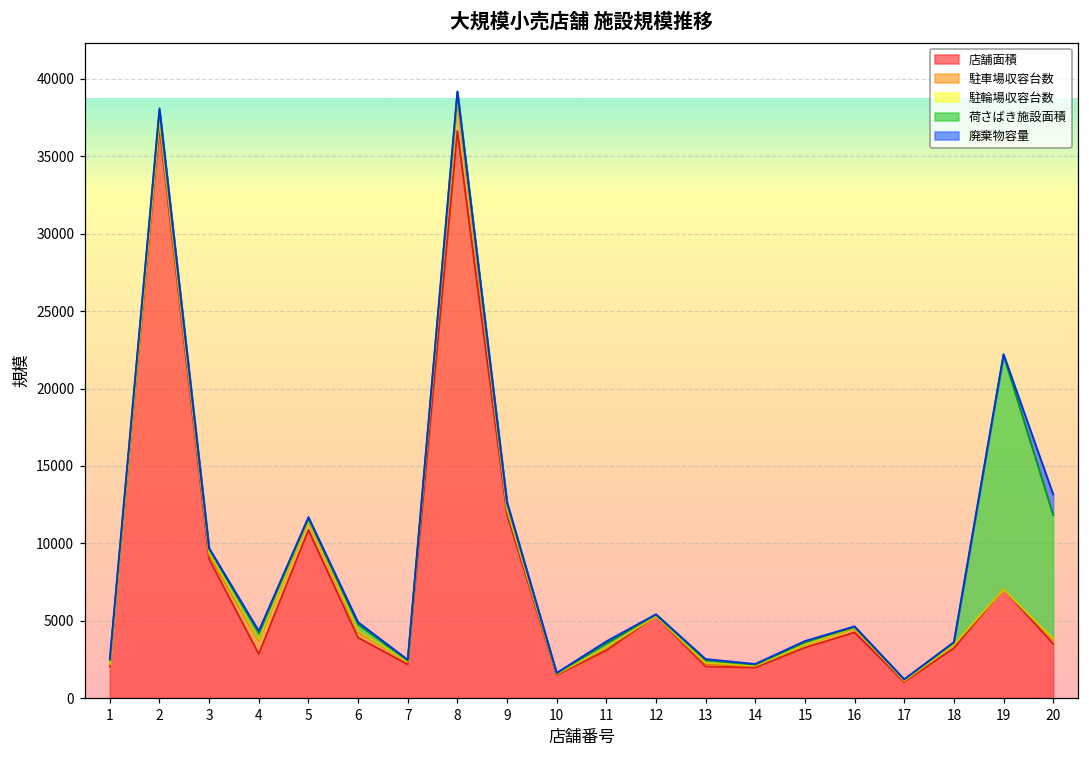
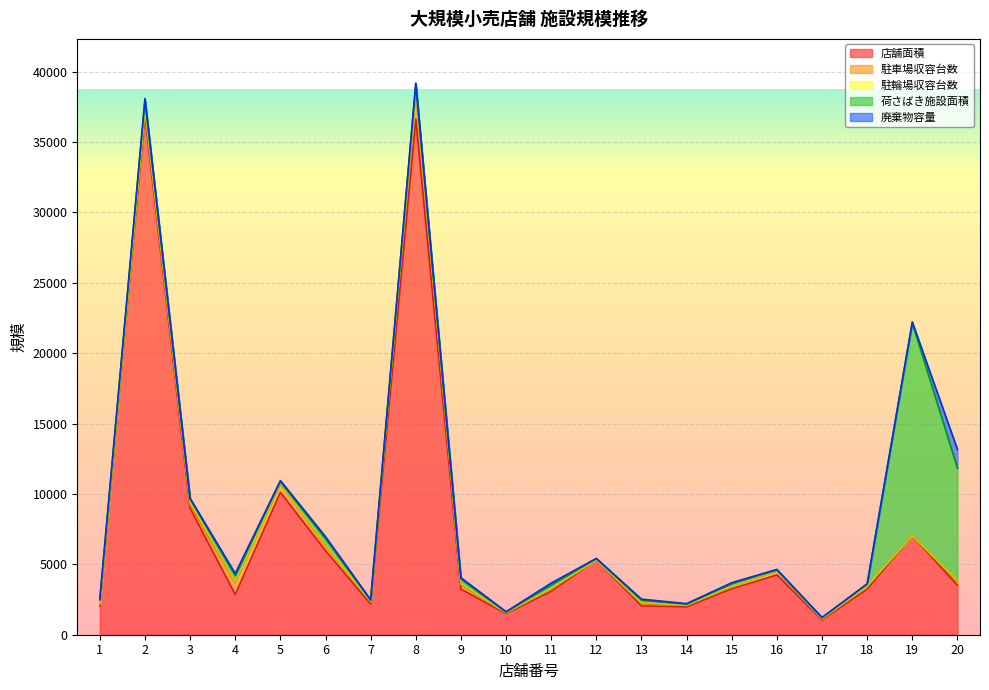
店舗面積, 5: 10900 -> 10100
店舗面積, 6: 3900 -> 6000
店舗面積, 9: 11900 -> 3200
